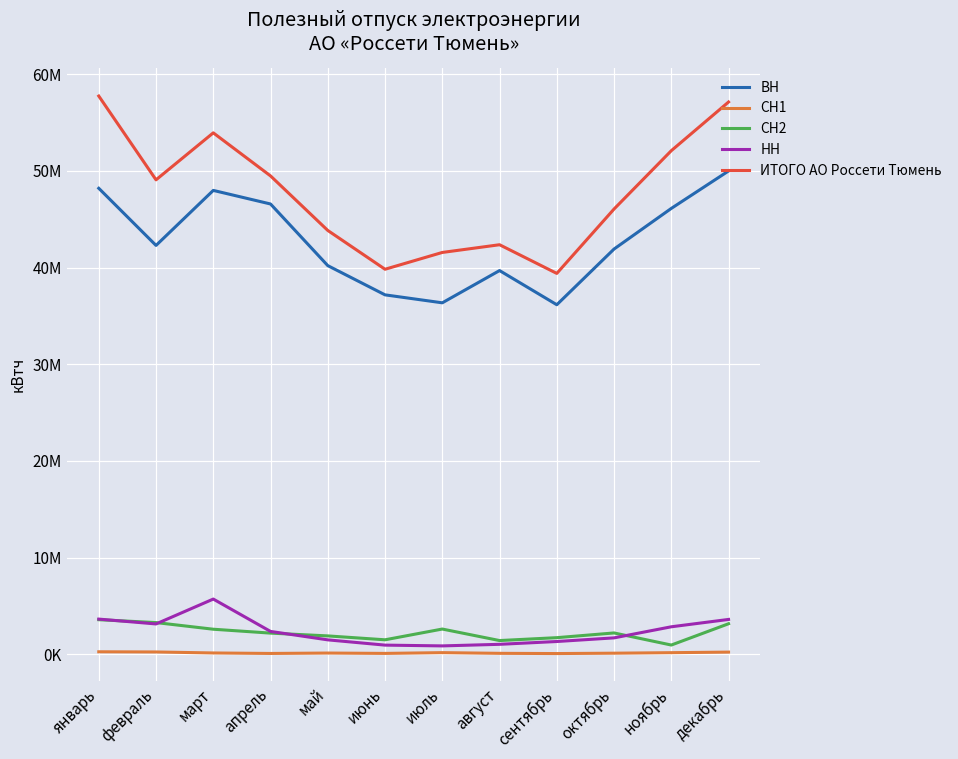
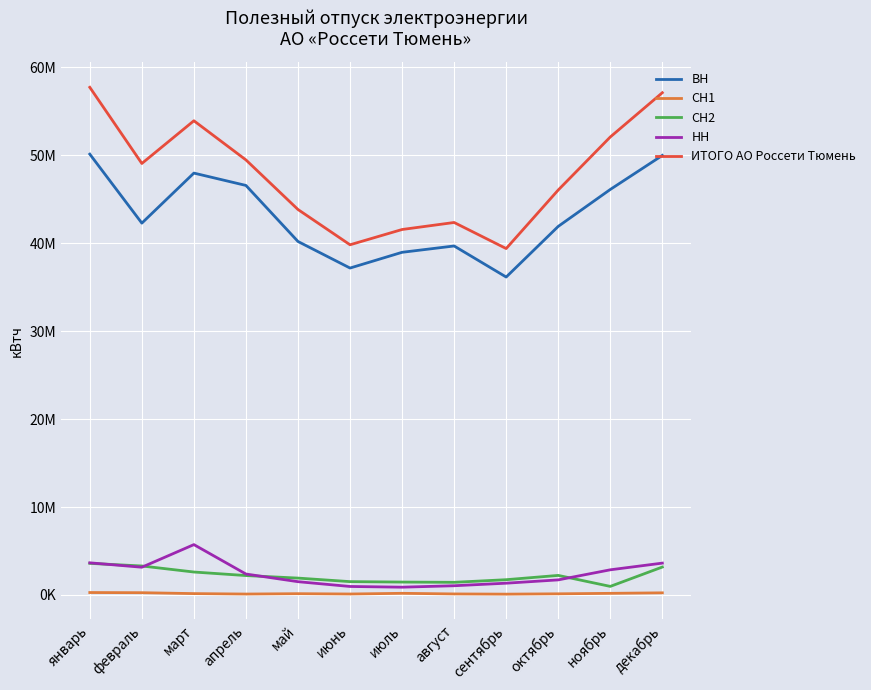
ВН, январь: 48000000 -> 50000000
ВН, июль: 36000000 -> 39000000
СН2, июль: 3000000 -> 1000000
